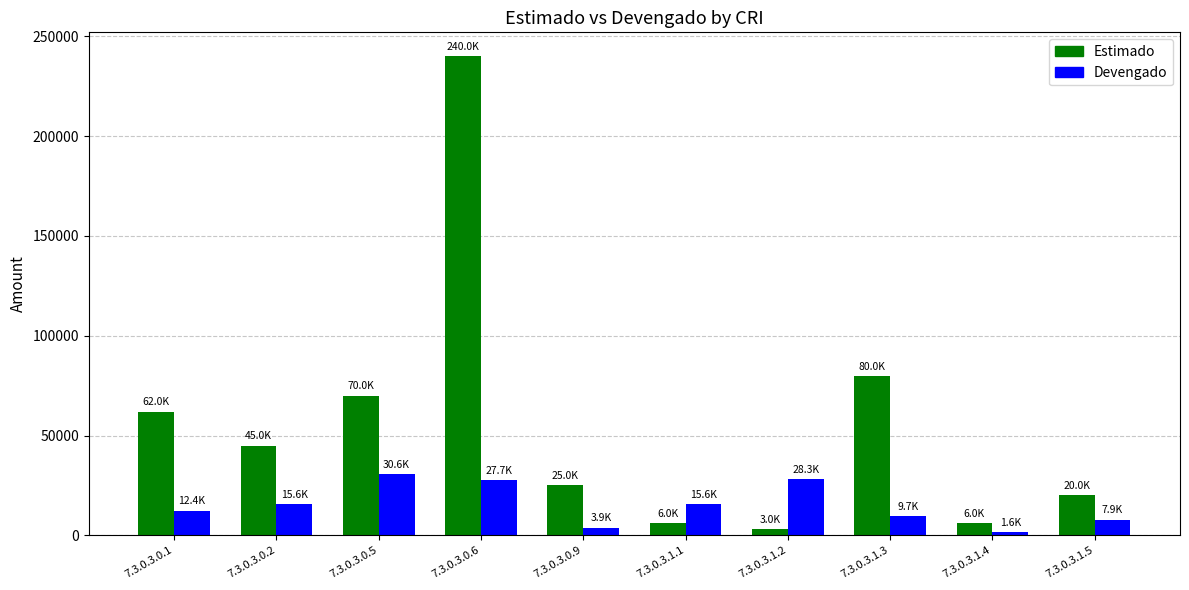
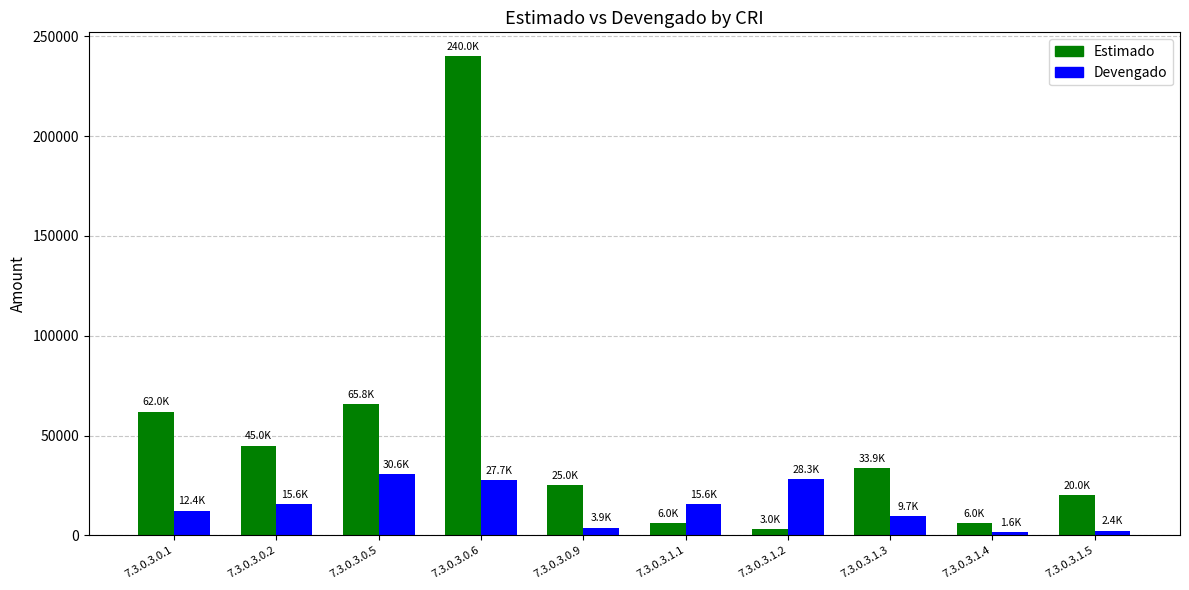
Estimado, 7.3.0.3.0.5: 70.0K -> 65.8K
Estimado, 7.3.0.3.1.3: 80.0K -> 33.9K
Devengado, 7.3.0.3.1.5: 7.9K -> 2.4K
